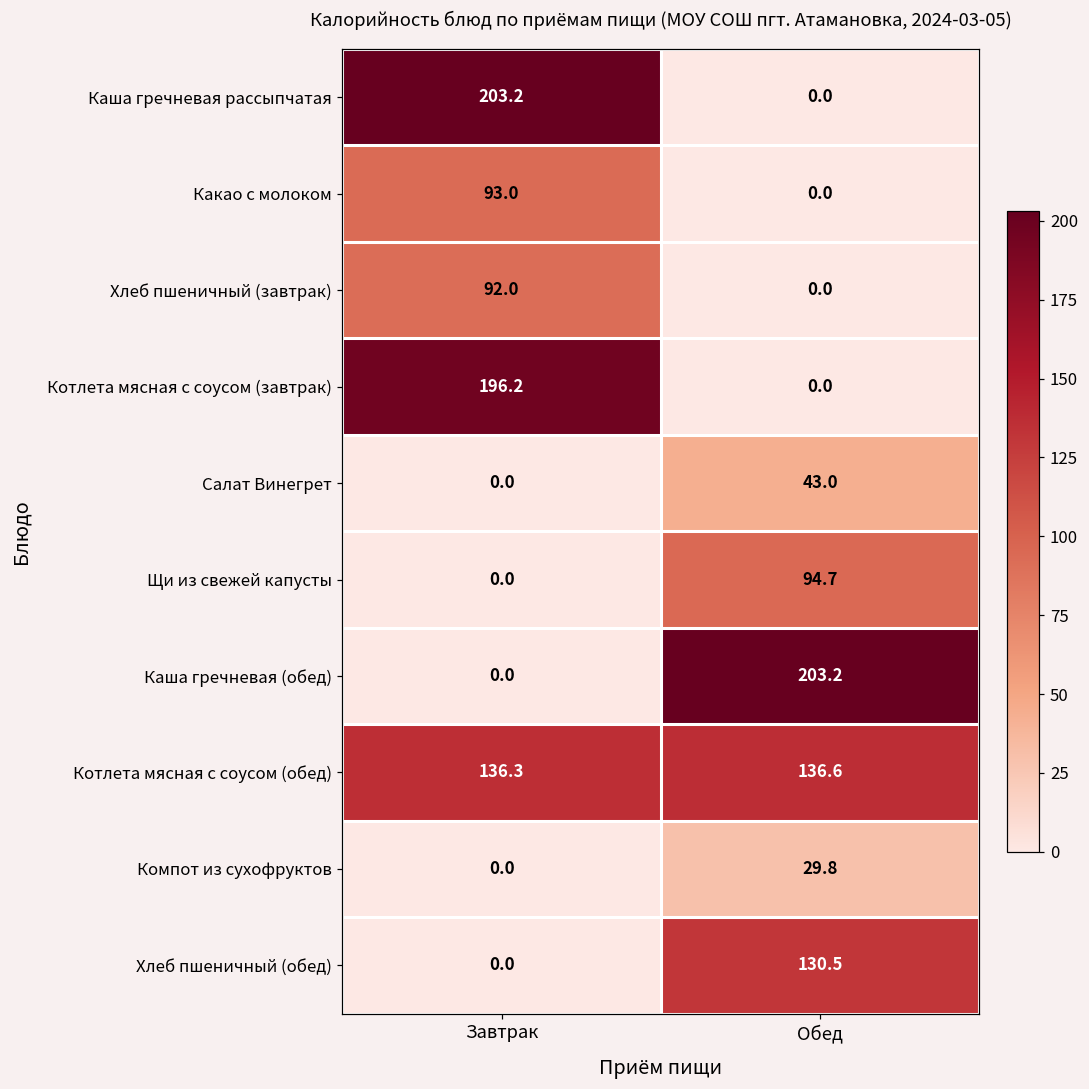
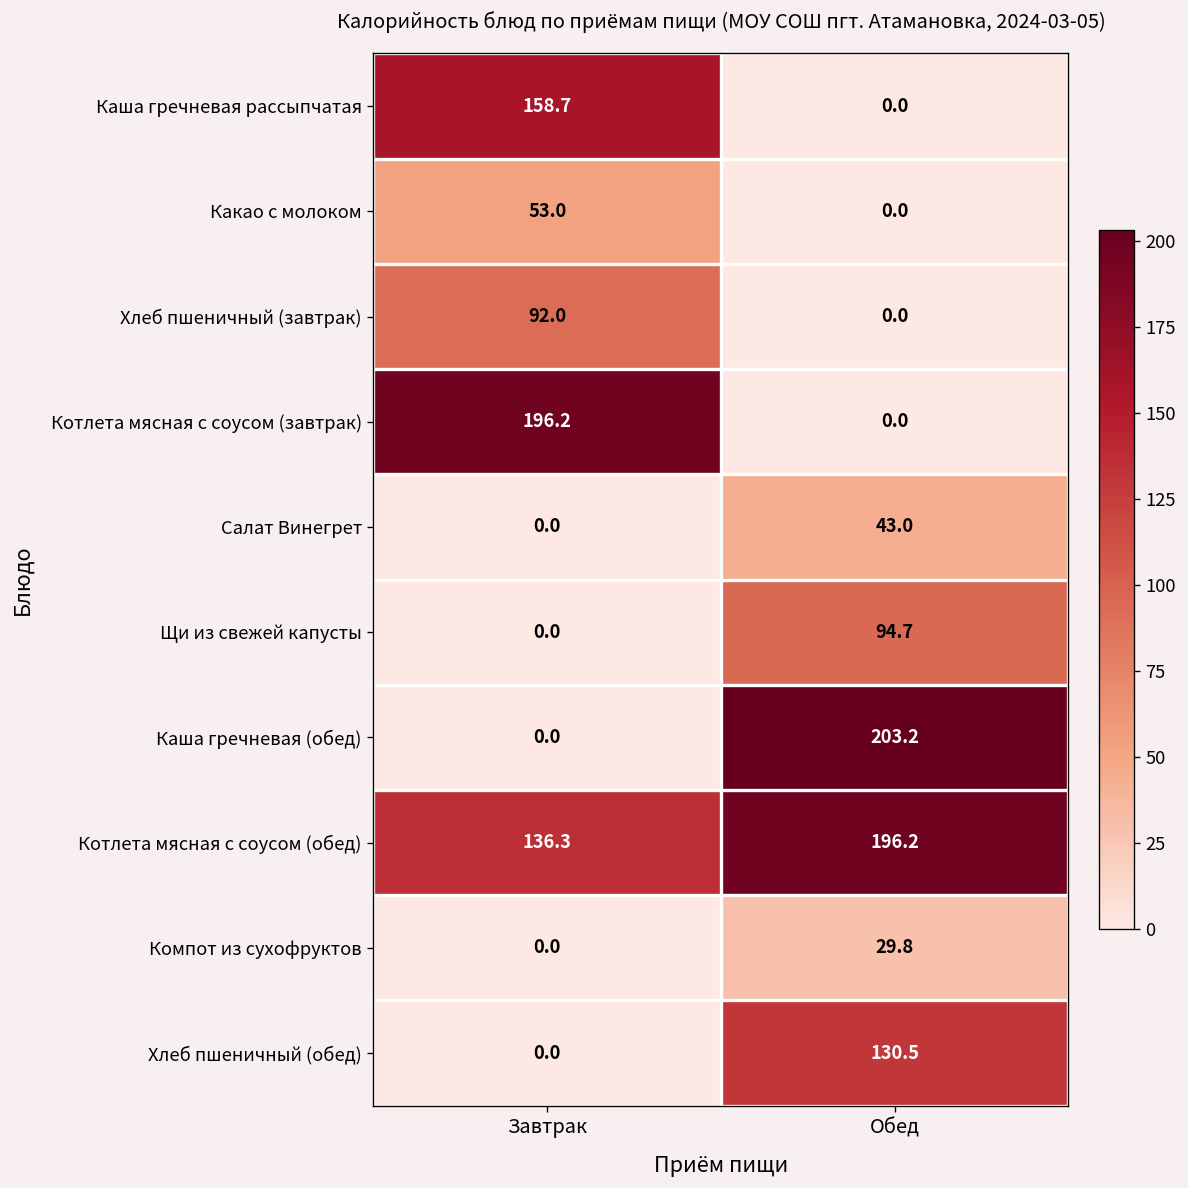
Каша гречневая рассыпчатая, Завтрак: 203.2 -> 158.7
Какао с молоком, Завтрак: 93.0 -> 53.0
Котлета мясная с соусом (обед), Обед: 136.6 -> 196.2
